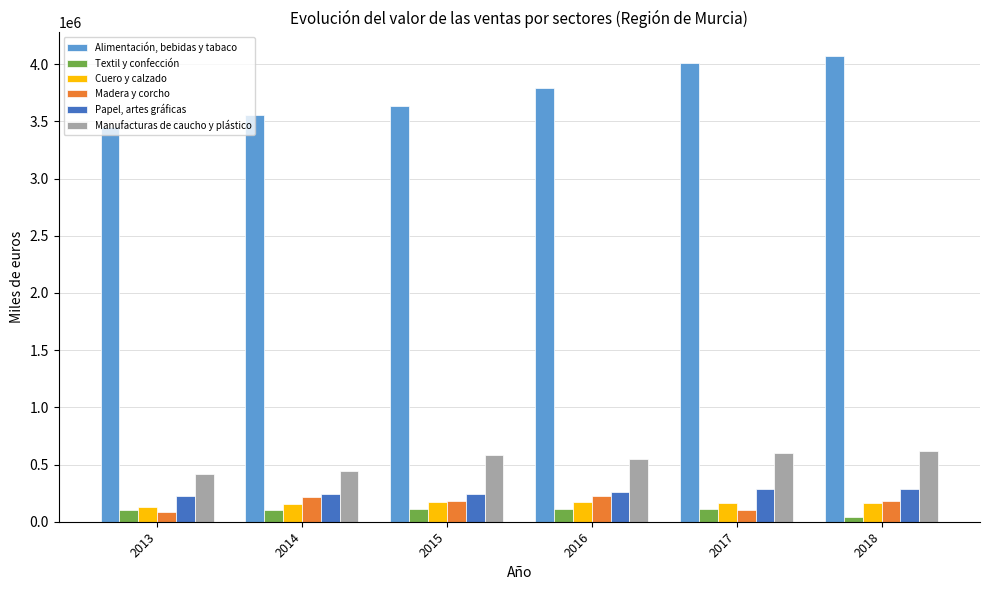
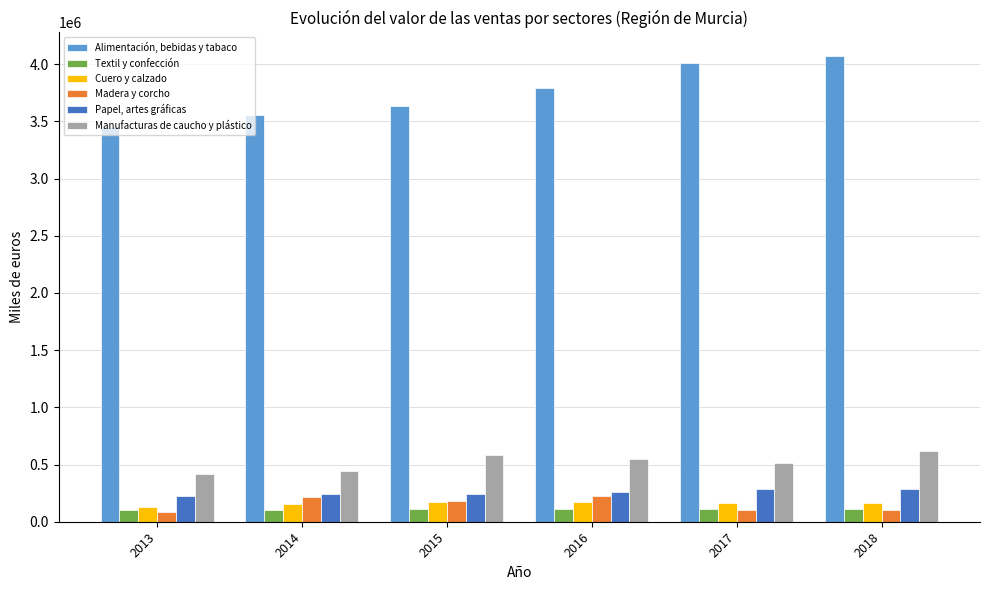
Manufacturas de caucho y plástico, 2017: 600000 -> 520000
Textil y confección, 2018: 40000 -> 110000
Madera y corcho, 2018: 180000 -> 100000
